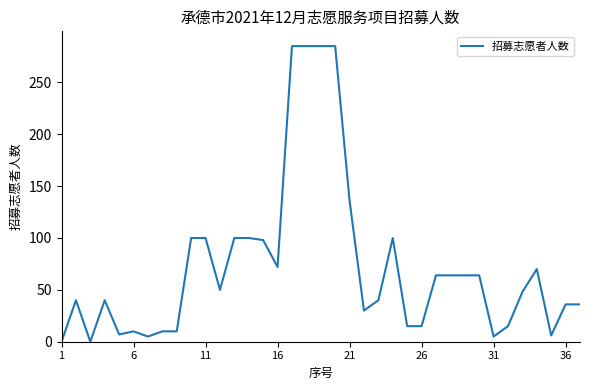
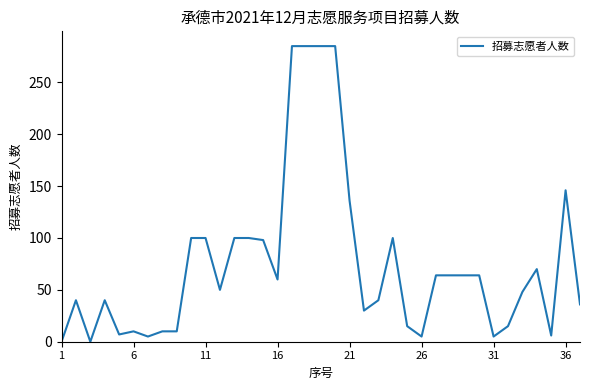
16: 72 -> 60
26: 15 -> 5
36: 36 -> 146
